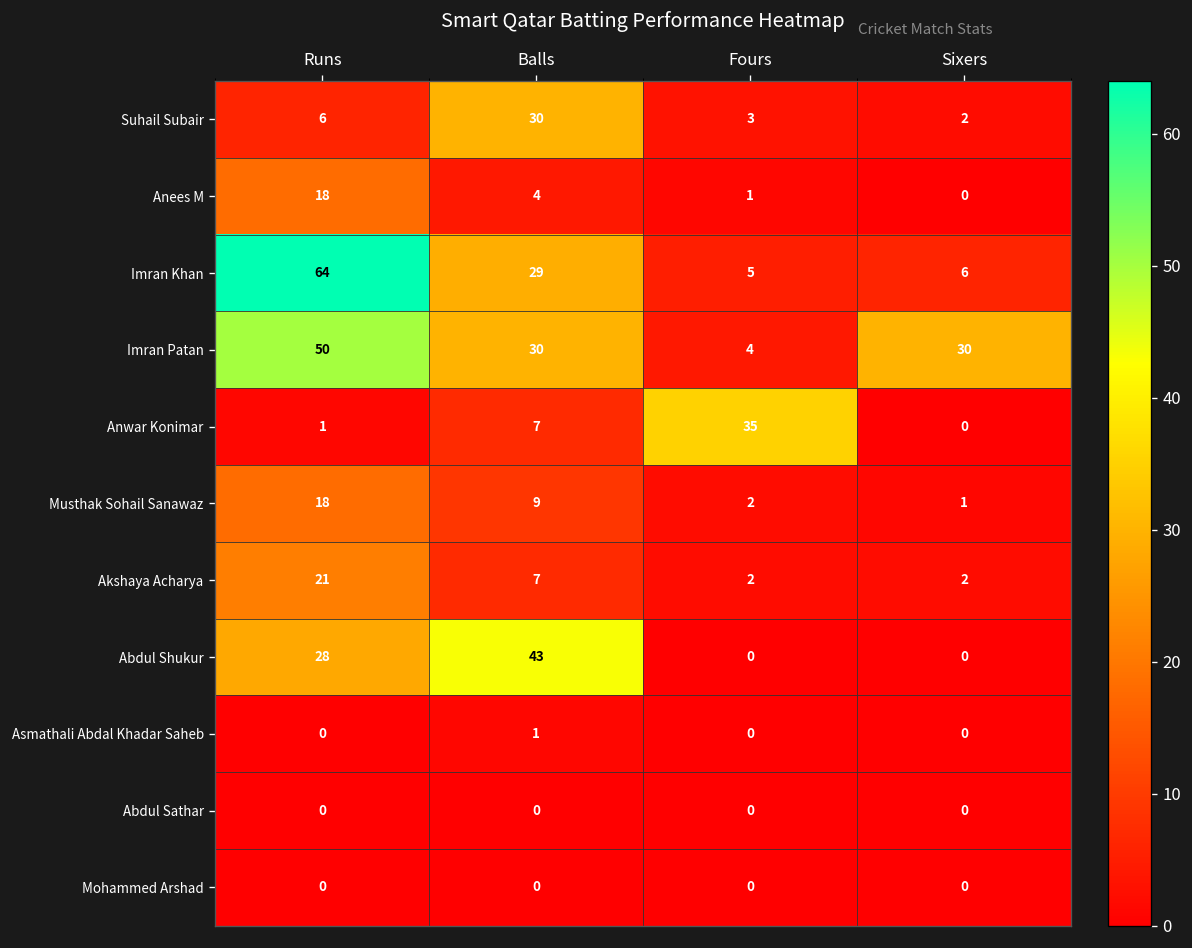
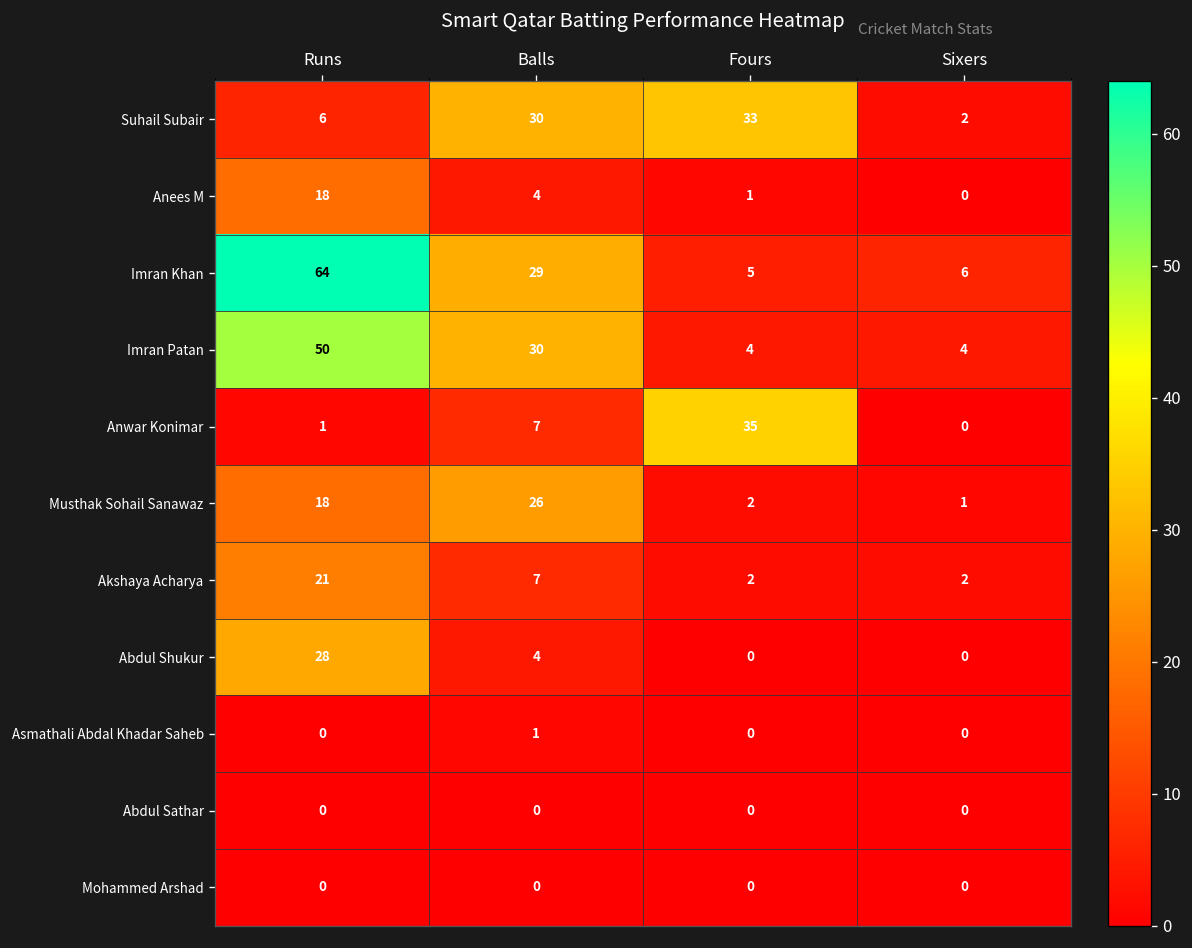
Suhail Subair, Fours: 3 -> 33
Imran Patan, Sixers: 30 -> 4
Musthak Sohail Sanawaz, Balls: 9 -> 26
Abdul Shukur, Balls: 43 -> 4
